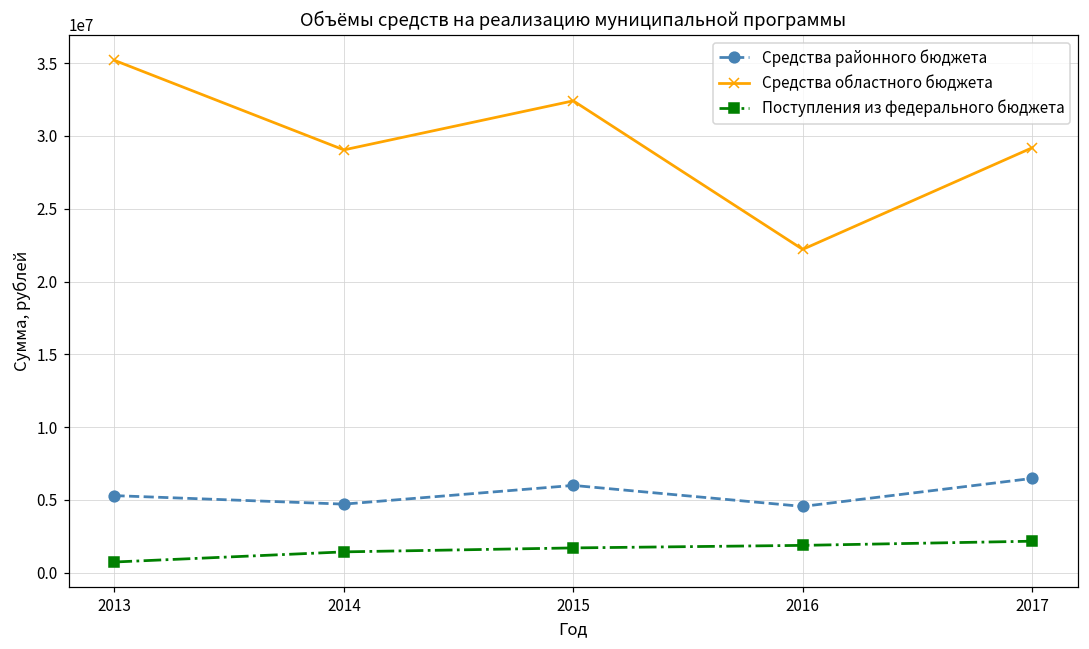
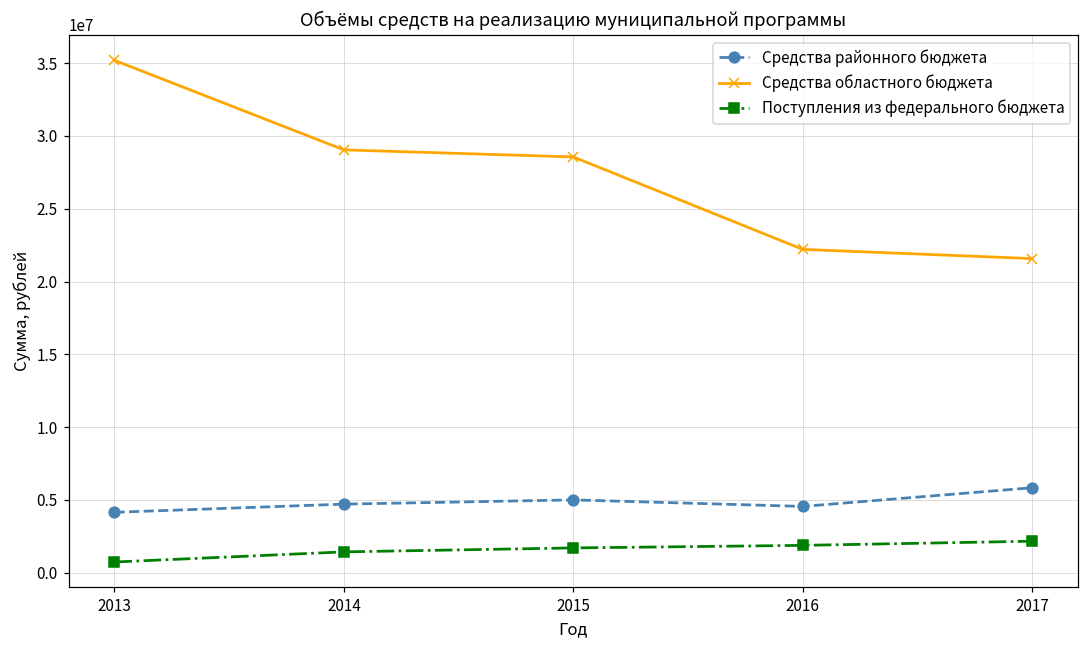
Средства районного бюджета, 2013: 5300000 -> 4200000
Средства районного бюджета, 2015: 6000000 -> 5000000
Средства областного бюджета, 2015: 32400000 -> 28600000
Средства районного бюджета, 2017: 6500000 -> 5800000
Средства областного бюджета, 2017: 29200000 -> 21600000
